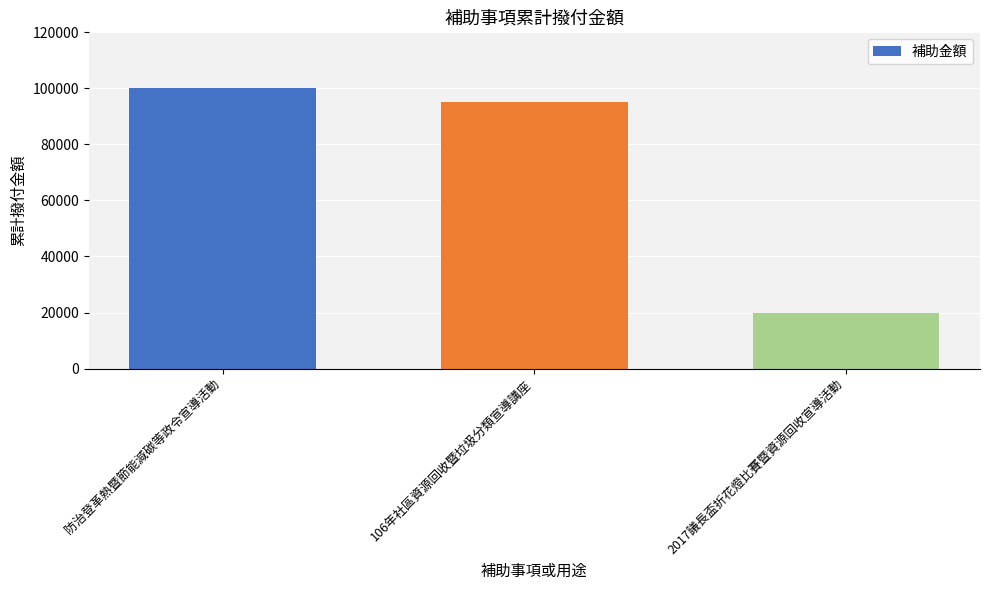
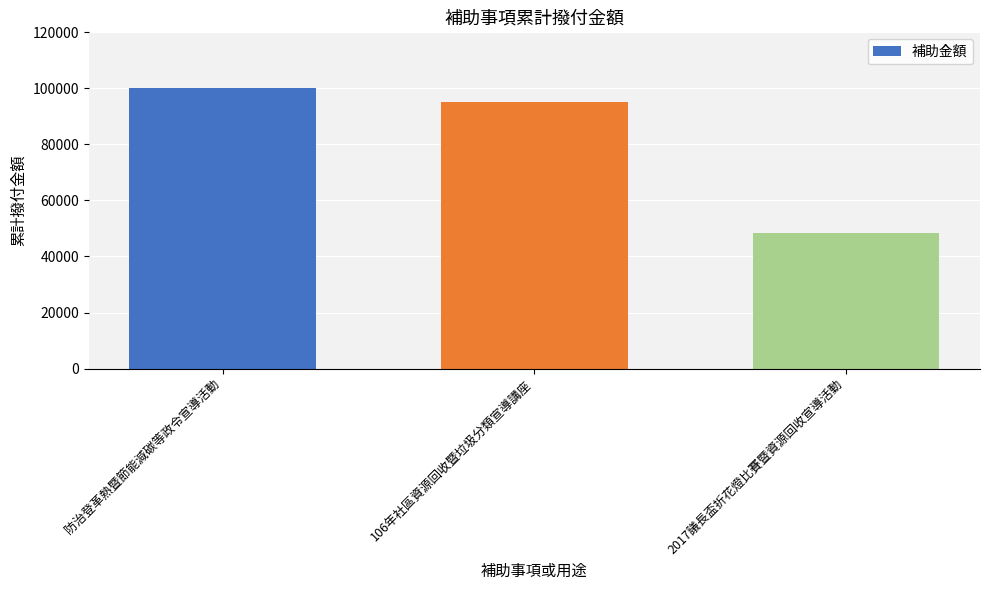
2017議長盃折花燈比賽暨資源回收宣導活動: 20000 -> 48000
